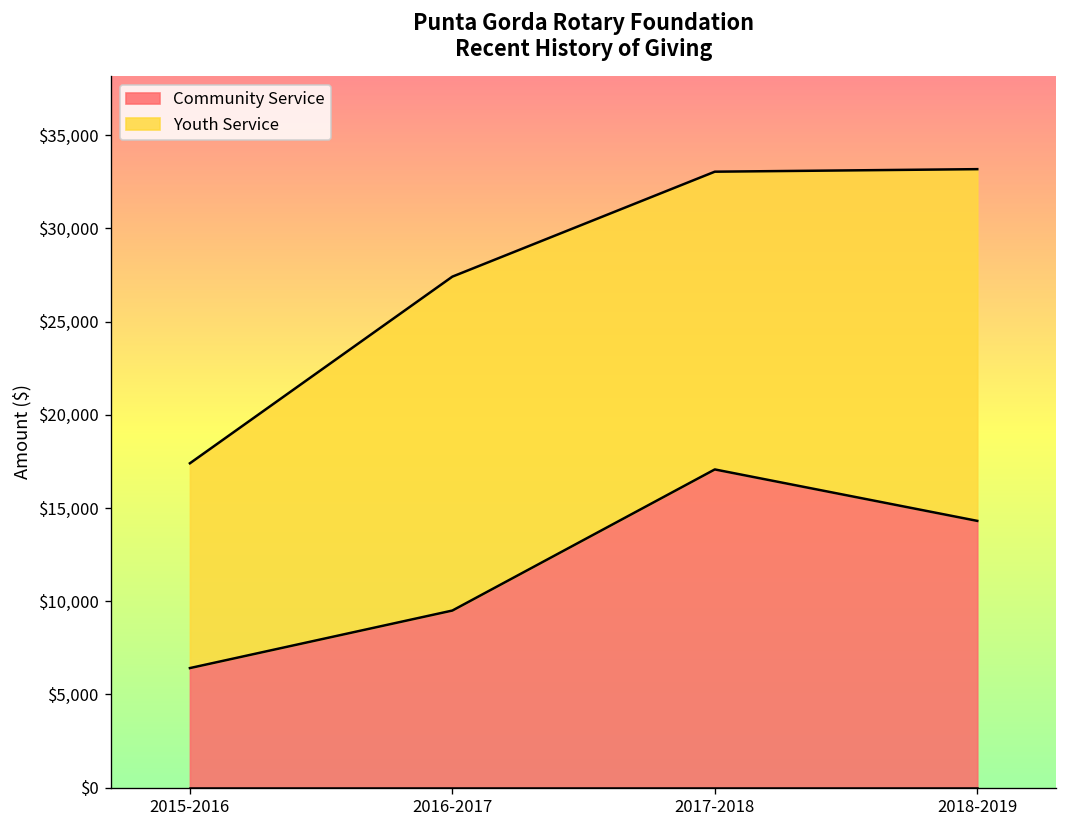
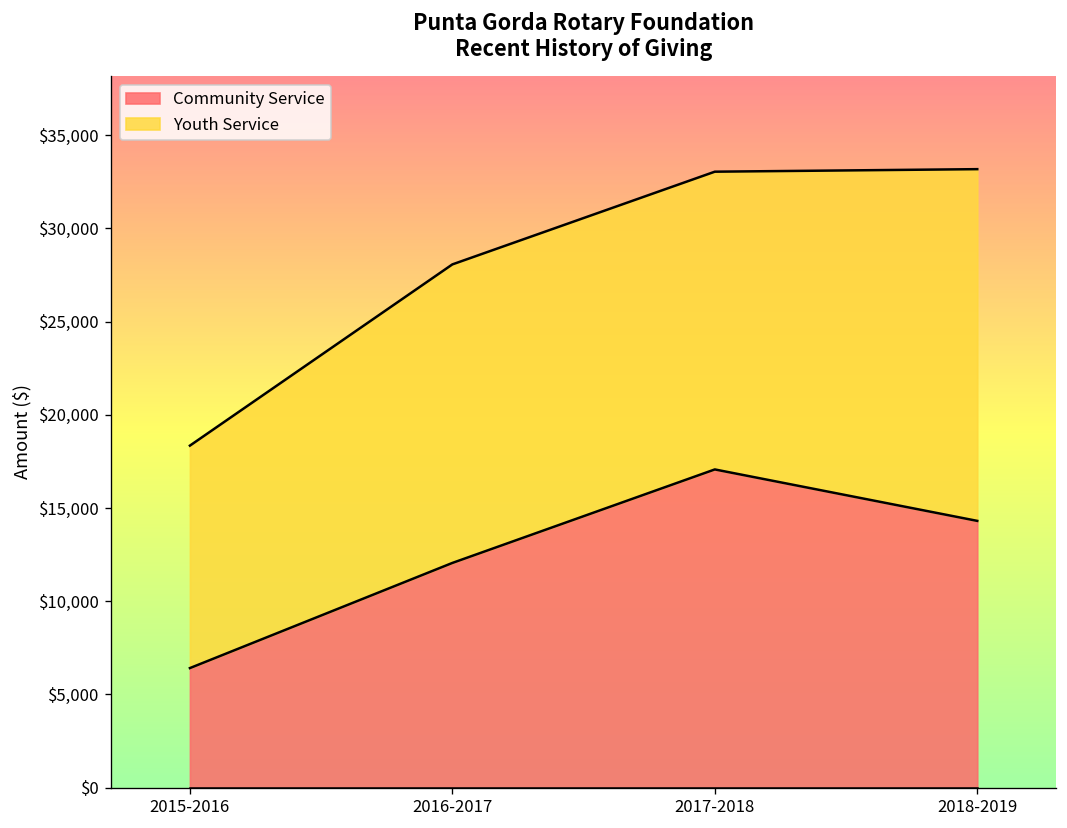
Youth Service, 2015-2016: $11,000 -> $11,900
Community Service, 2016-2017: $9,500 -> $12,100
Youth Service, 2016-2017: $17,900 -> $16,000
